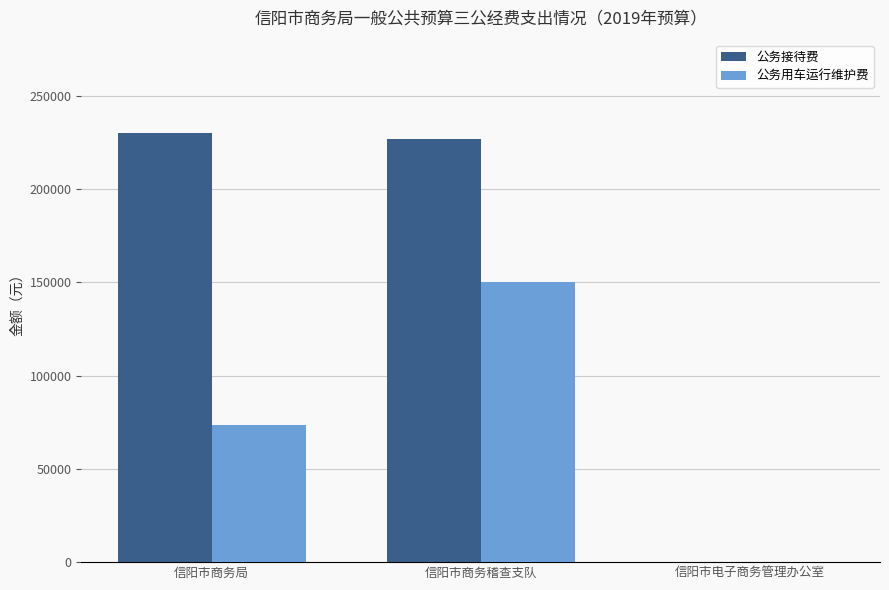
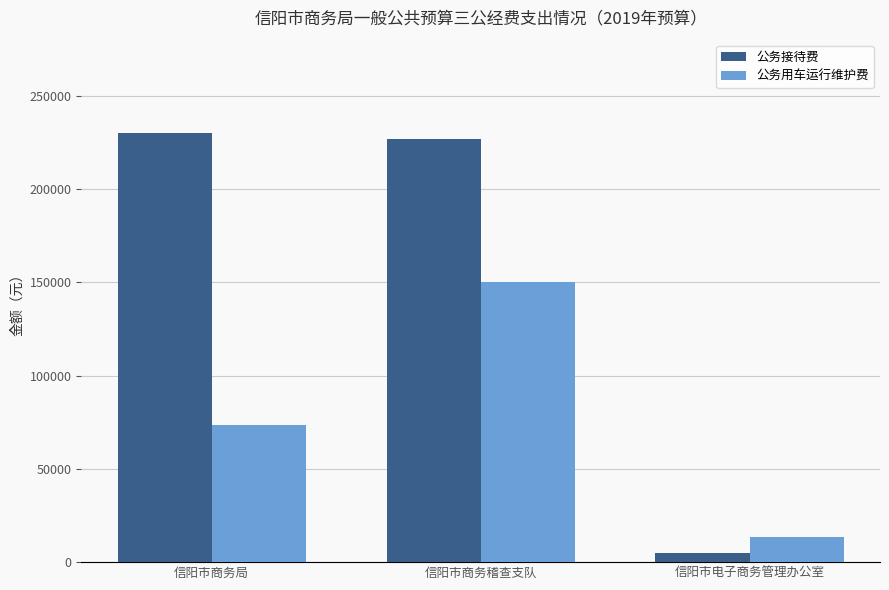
公务接待费, 信阳市电子商务管理办公室: 0 -> 5000
公务用车运行维护费, 信阳市电子商务管理办公室: 0 -> 13000
